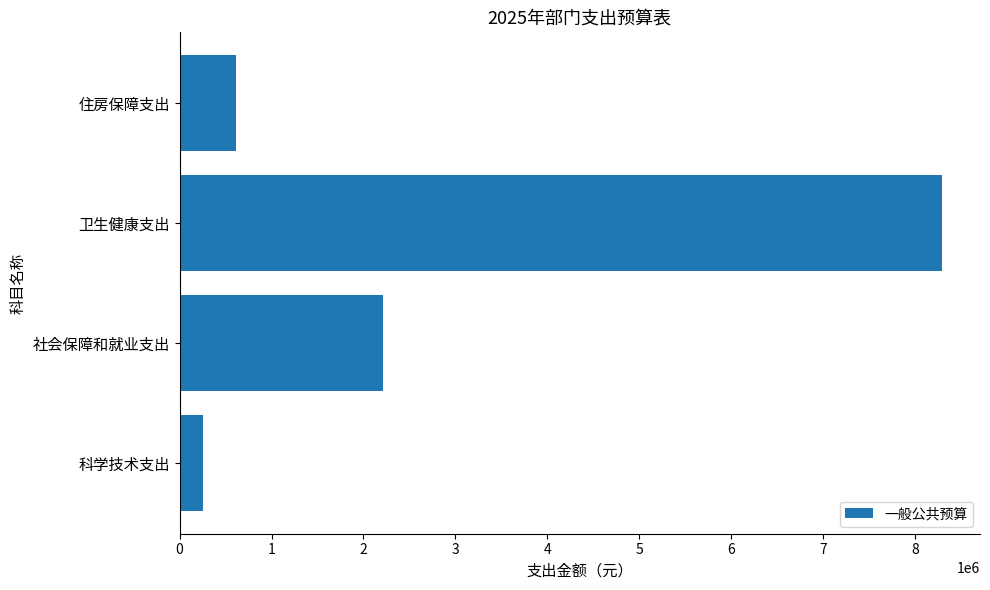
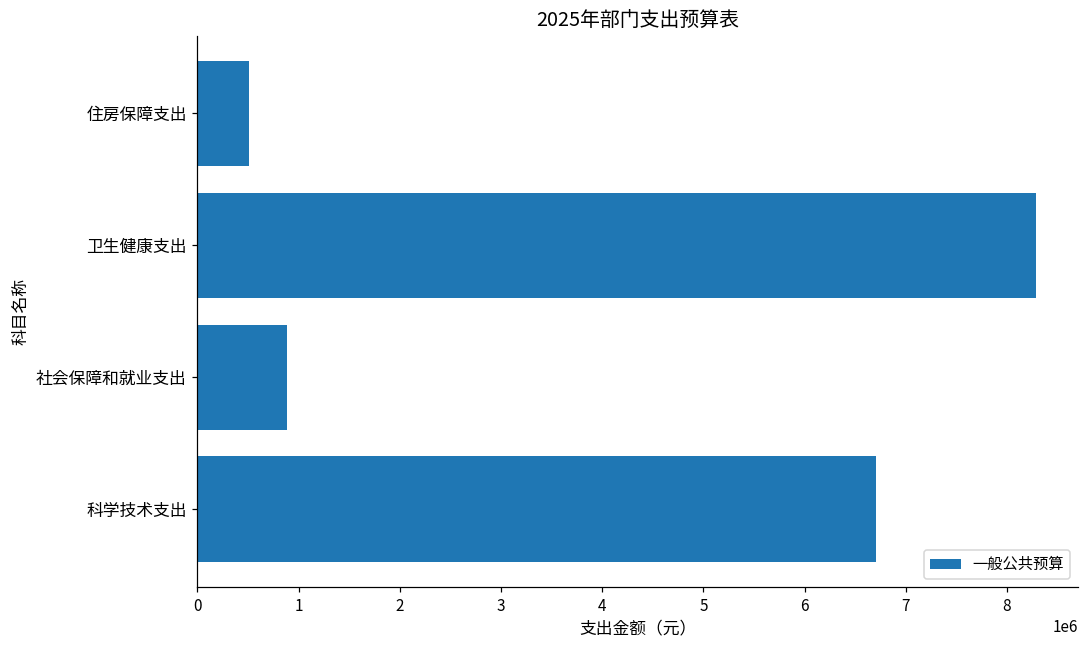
住房保障支出: 600000 -> 500000
社会保障和就业支出: 2200000 -> 900000
科学技术支出: 300000 -> 6700000
